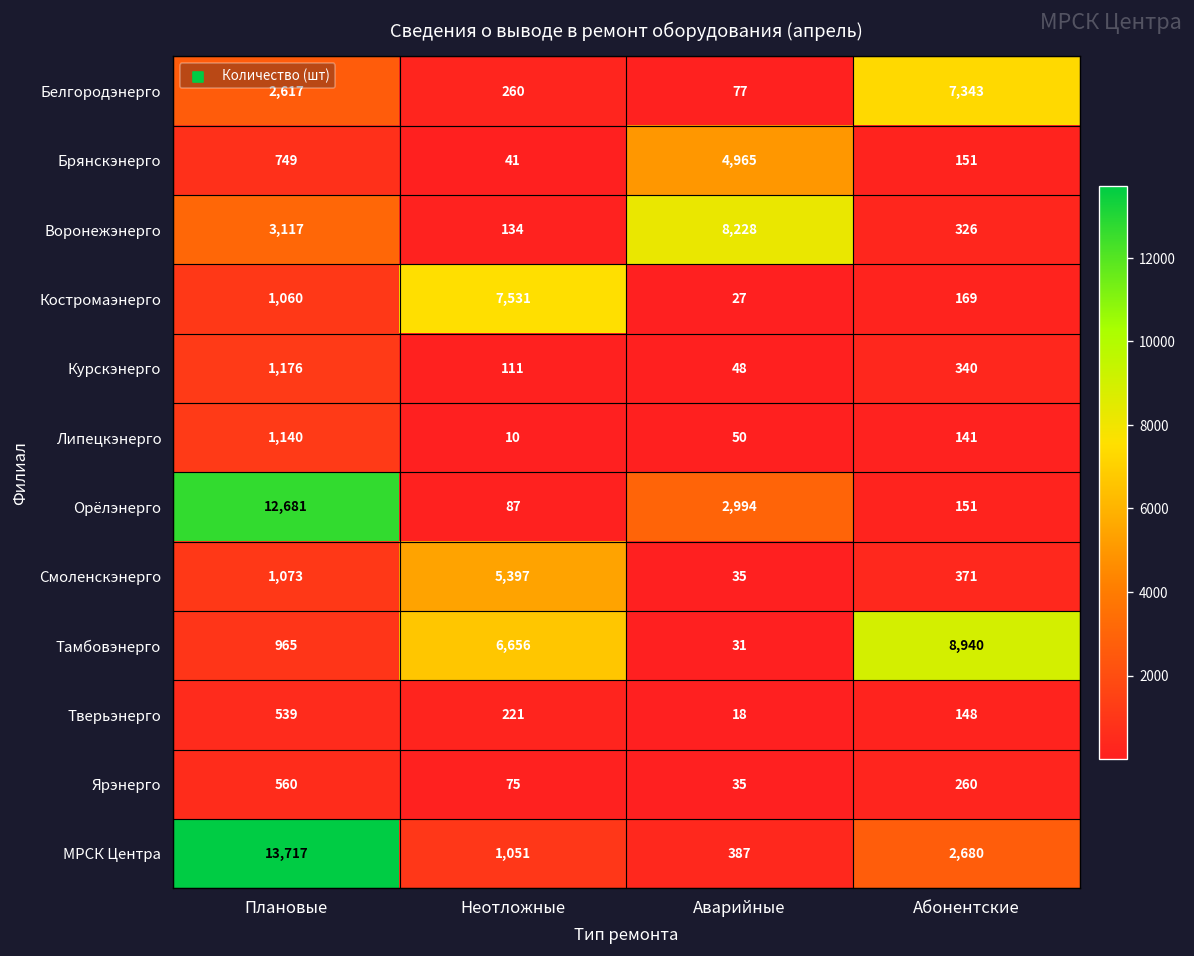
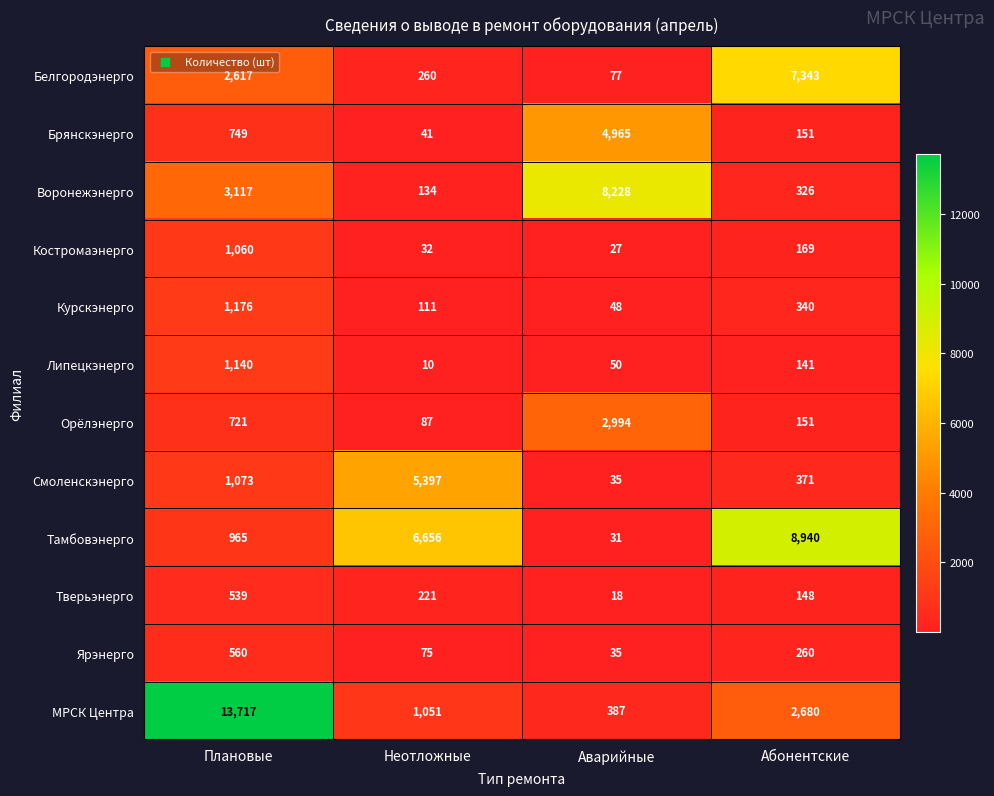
Костромаэнерго, Неотложные: 7,531 -> 32
Орёлэнерго, Плановые: 12,681 -> 721
